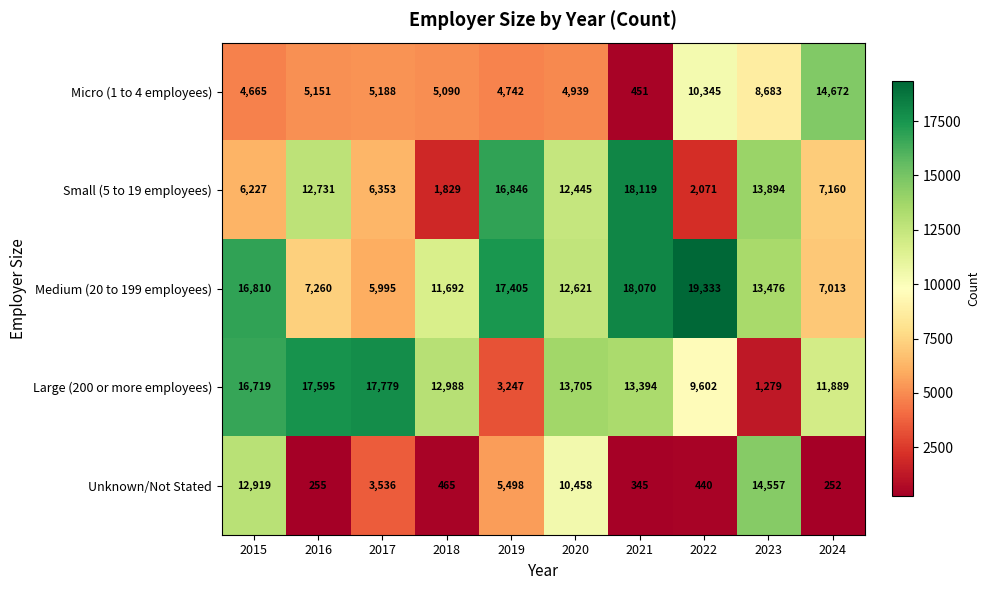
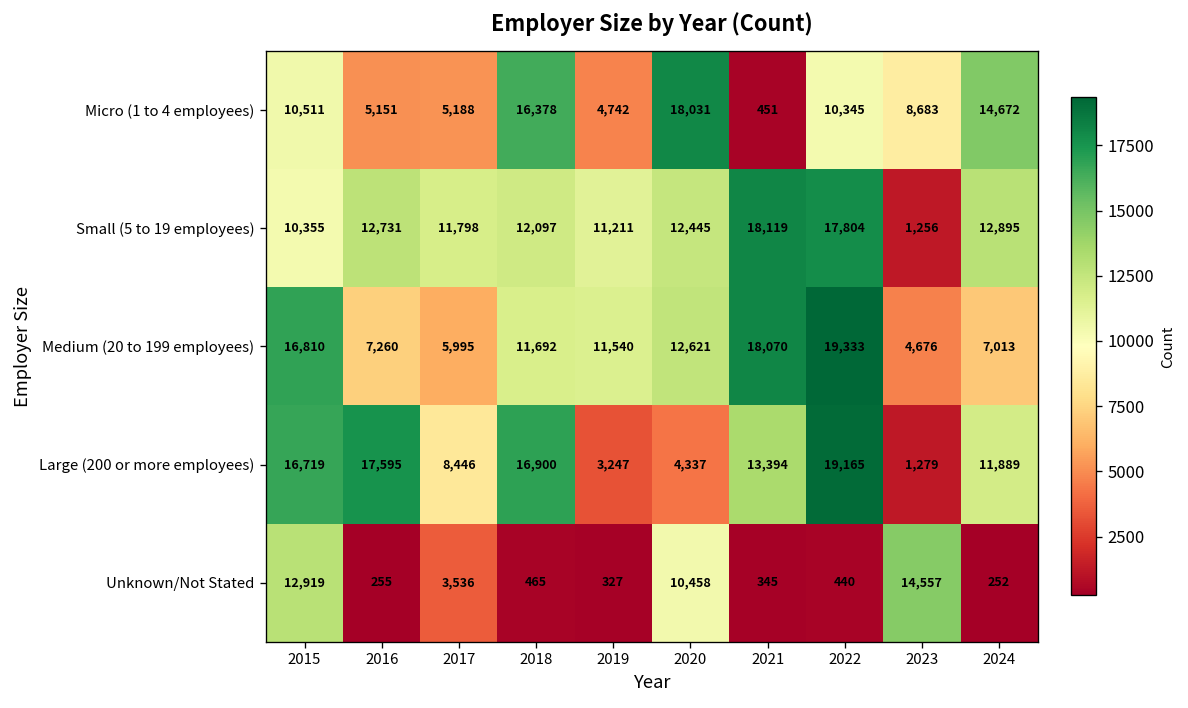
Micro (1 to 4 employees), 2015: 4,665 -> 10,511
Micro (1 to 4 employees), 2018: 5,090 -> 16,378
Micro (1 to 4 employees), 2020: 4,939 -> 18,031
Small (5 to 19 employees), 2015: 6,227 -> 10,355
Small (5 to 19 employees), 2017: 6,353 -> 11,798
Small (5 to 19 employees), 2018: 1,829 -> 12,097
Small (5 to 19 employees), 2019: 16,846 -> 11,211
Small (5 to 19 employees), 2022: 2,071 -> 17,804
Small (5 to 19 employees), 2023: 13,894 -> 1,256
Small (5 to 19 employees), 2024: 7,160 -> 12,895
Medium (20 to 199 employees), 2019: 17,405 -> 11,540
Medium (20 to 199 employees), 2023: 13,476 -> 4,676
Large (200 or more employees), 2017: 17,779 -> 8,446
Large (200 or more employees), 2018: 12,988 -> 16,900
Large (200 or more employees), 2020: 13,705 -> 4,337
Large (200 or more employees), 2022: 9,602 -> 19,165
Unknown/Not Stated, 2019: 5,498 -> 327
